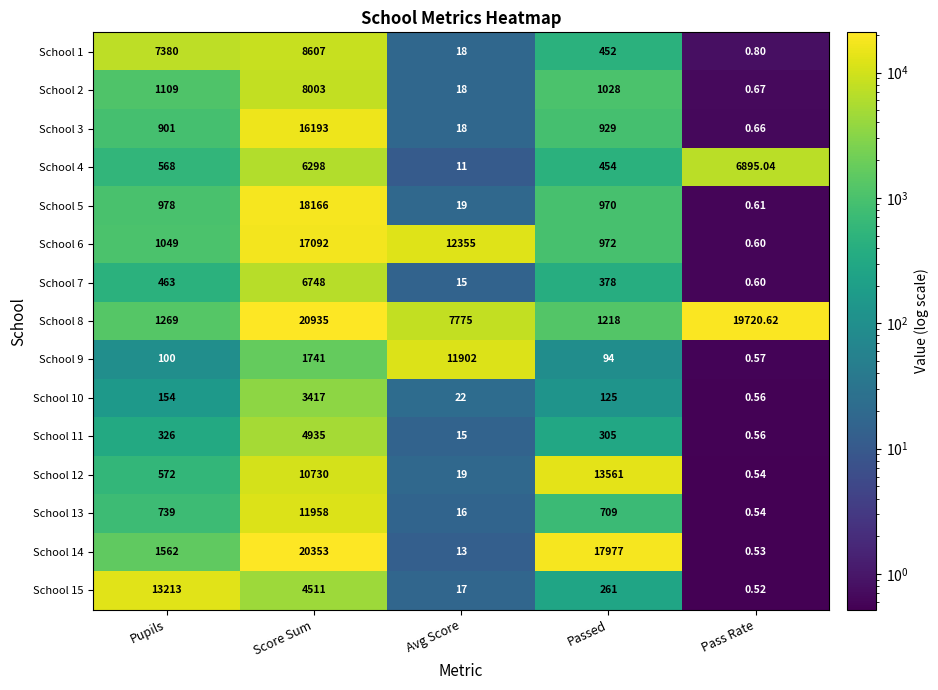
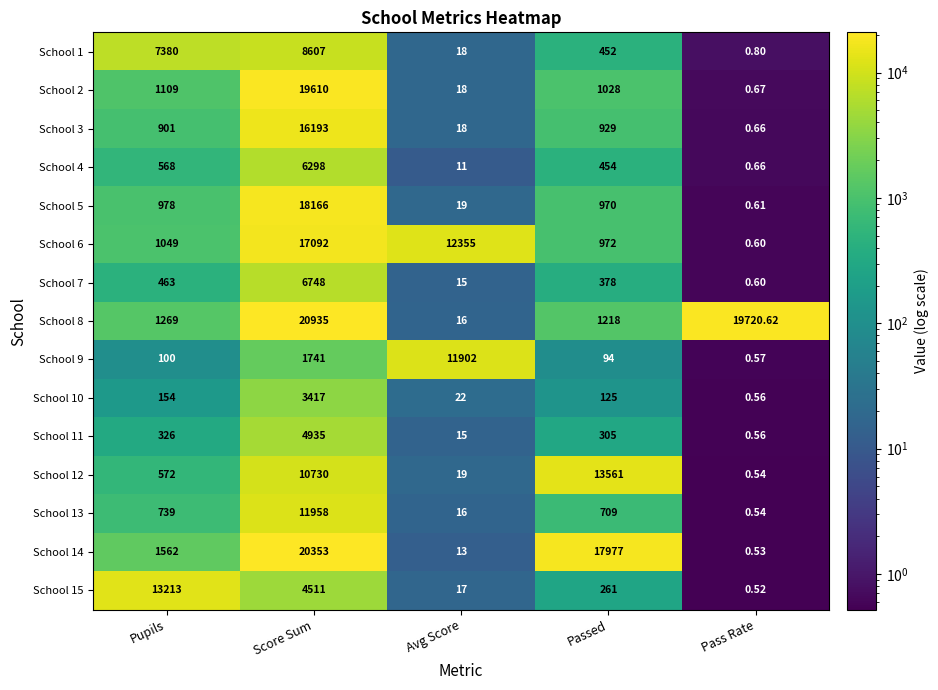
School 2, Score Sum: 8003 -> 19610
School 4, Pass Rate: 6895.04 -> 0.66
School 8, Avg Score: 7775 -> 16
